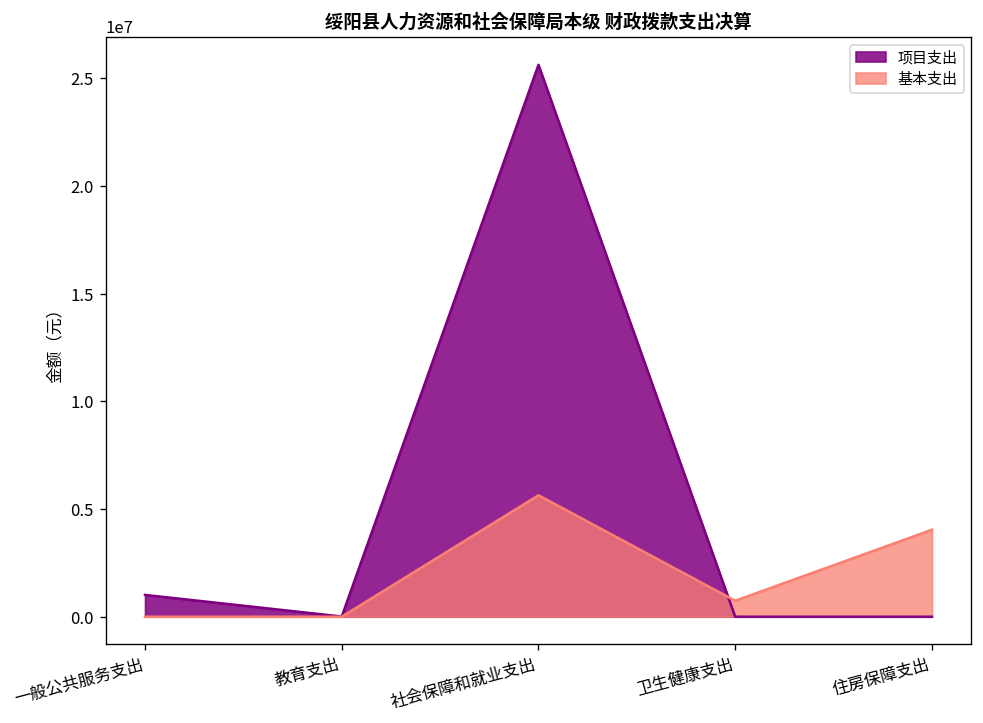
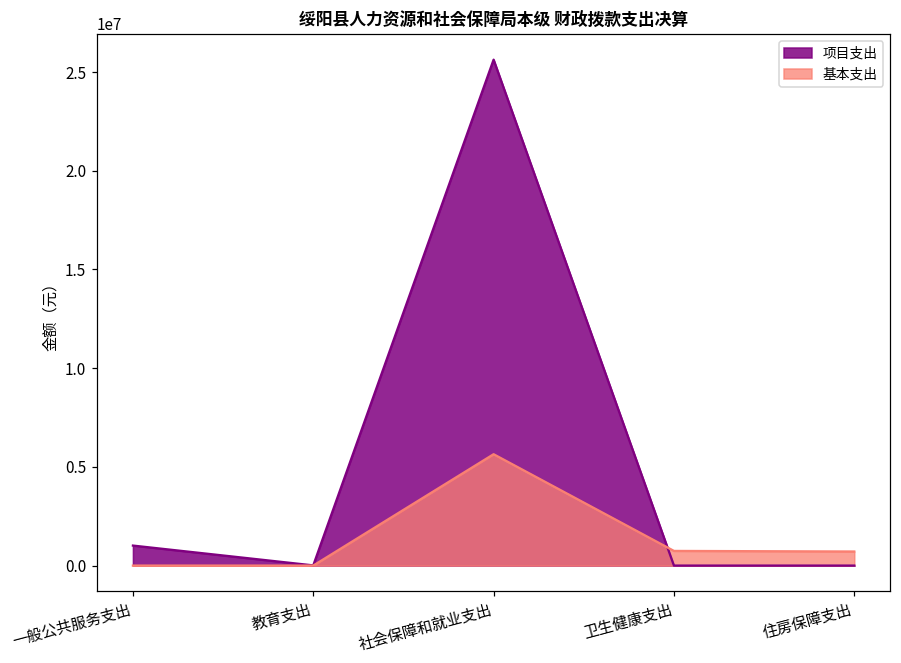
基本支出, 住房保障支出: 4000000 -> 700000
